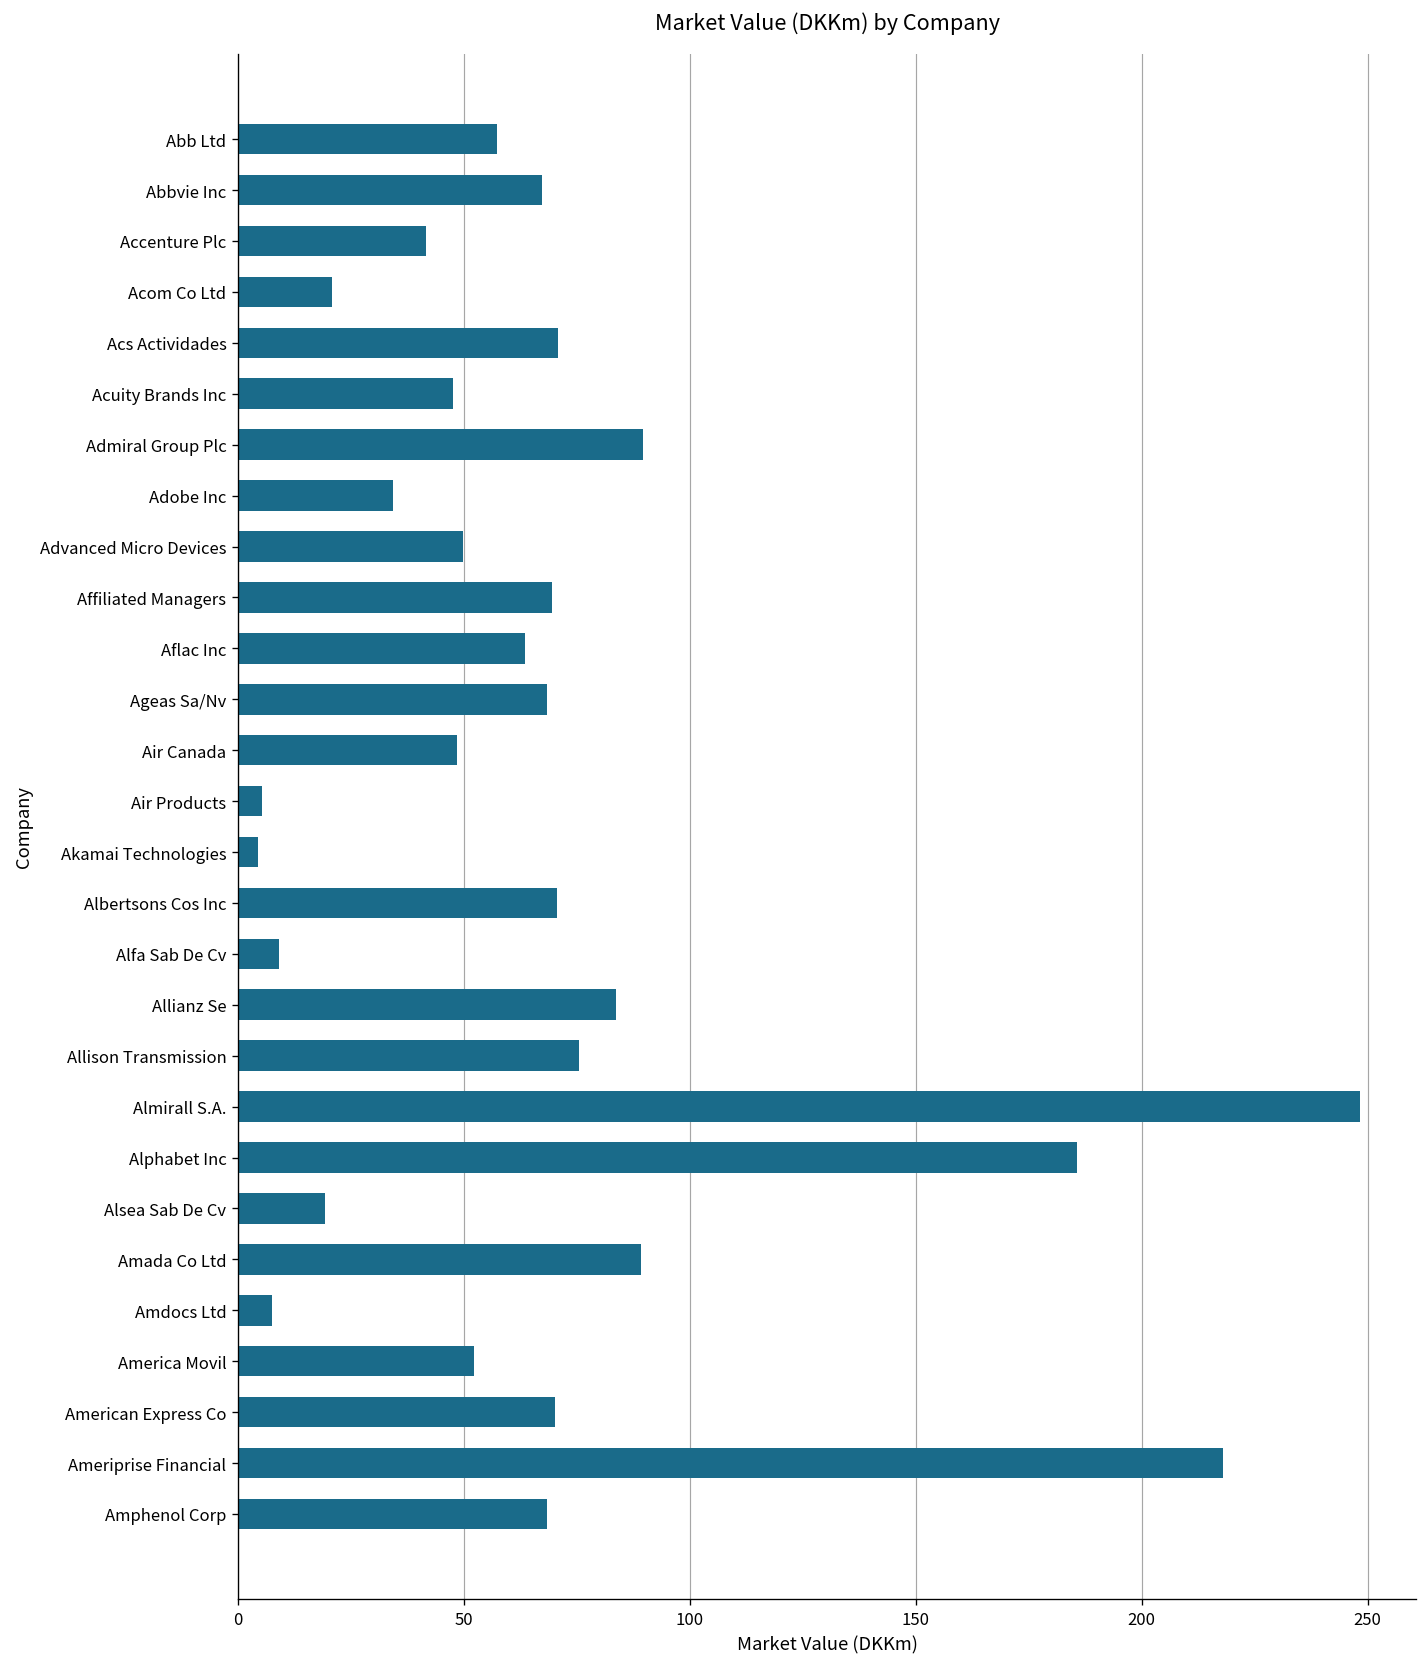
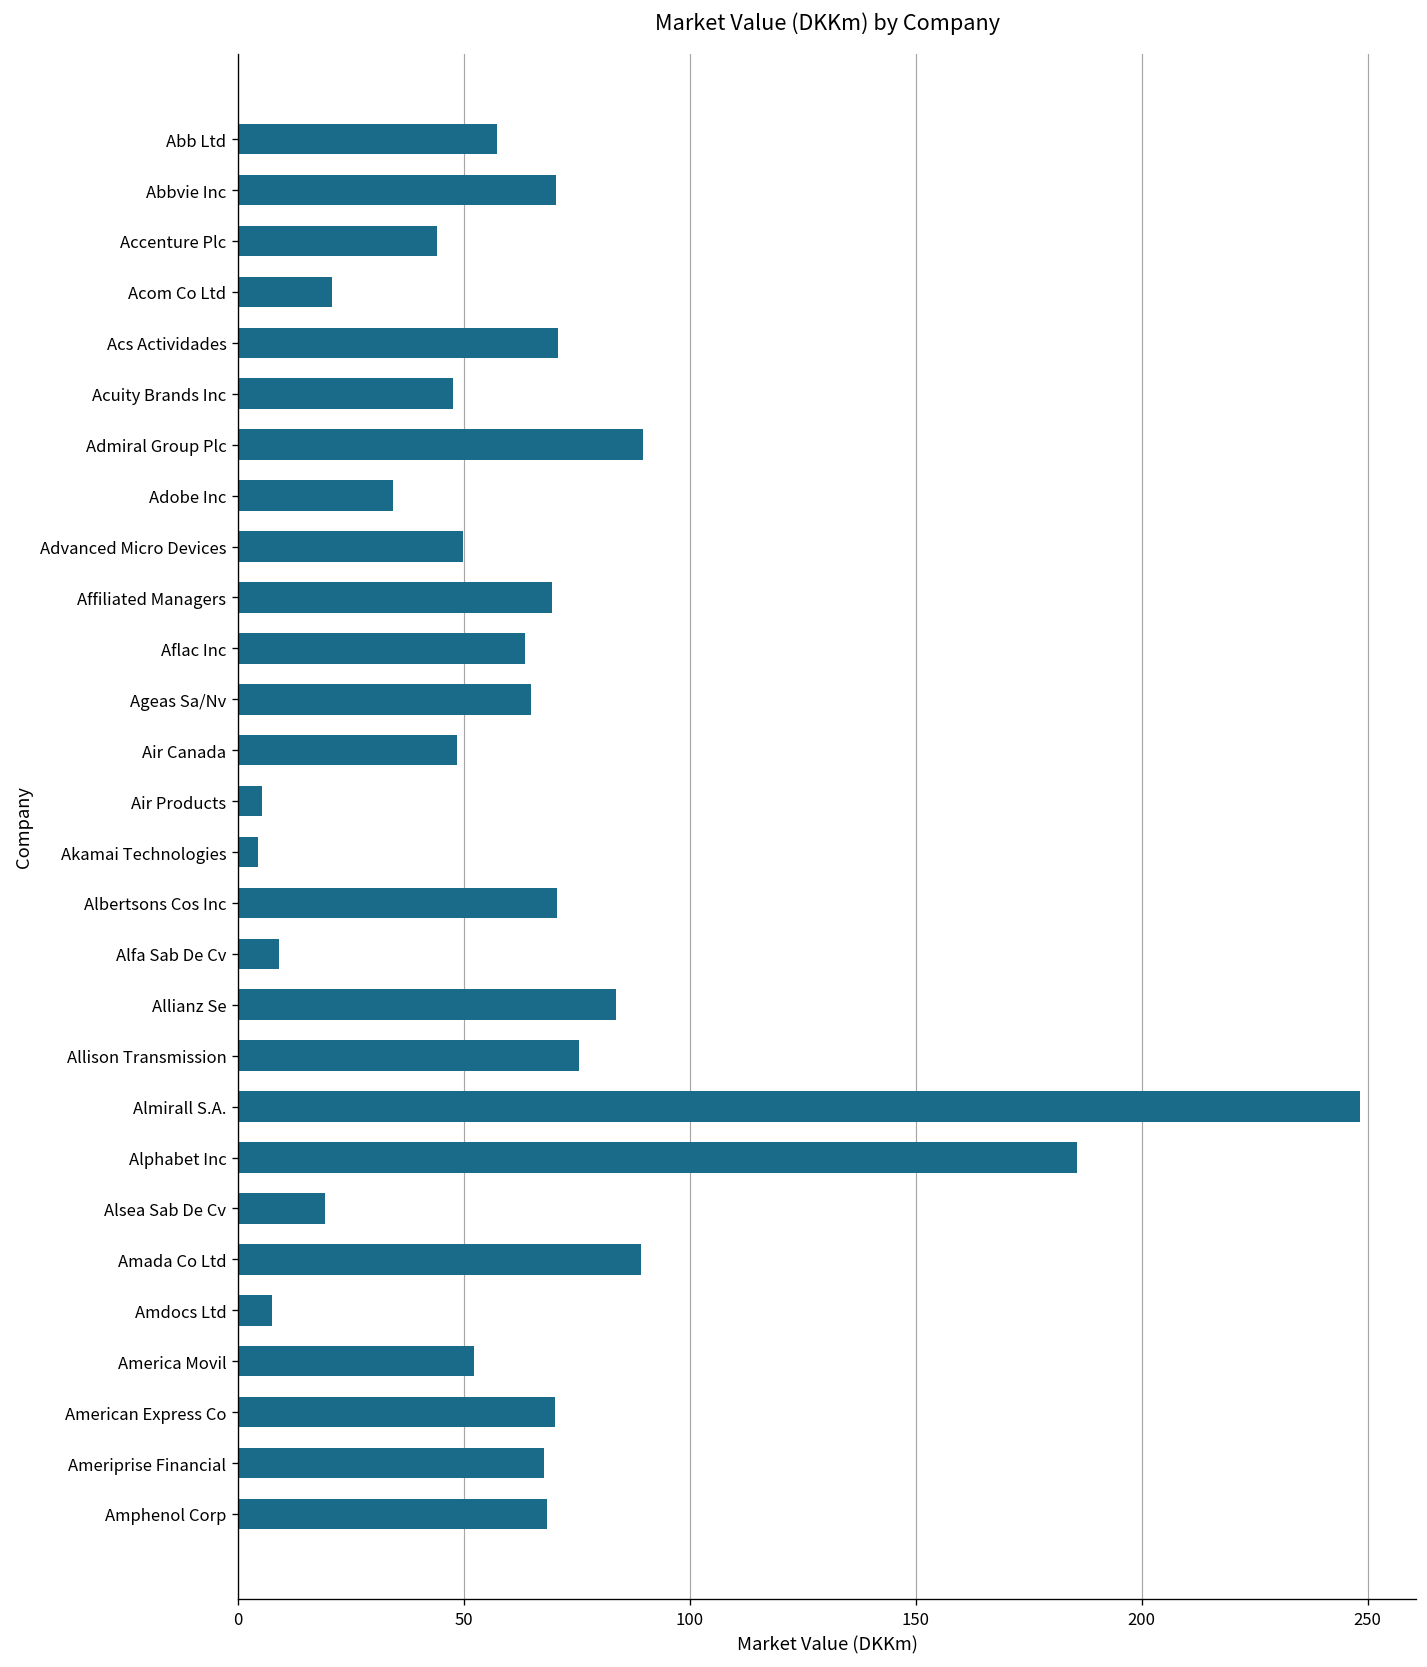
Abbvie Inc: 67 -> 70
Accenture Plc: 42 -> 44
Ageas Sa/Nv: 68 -> 65
Ameriprise Financial: 218 -> 68
